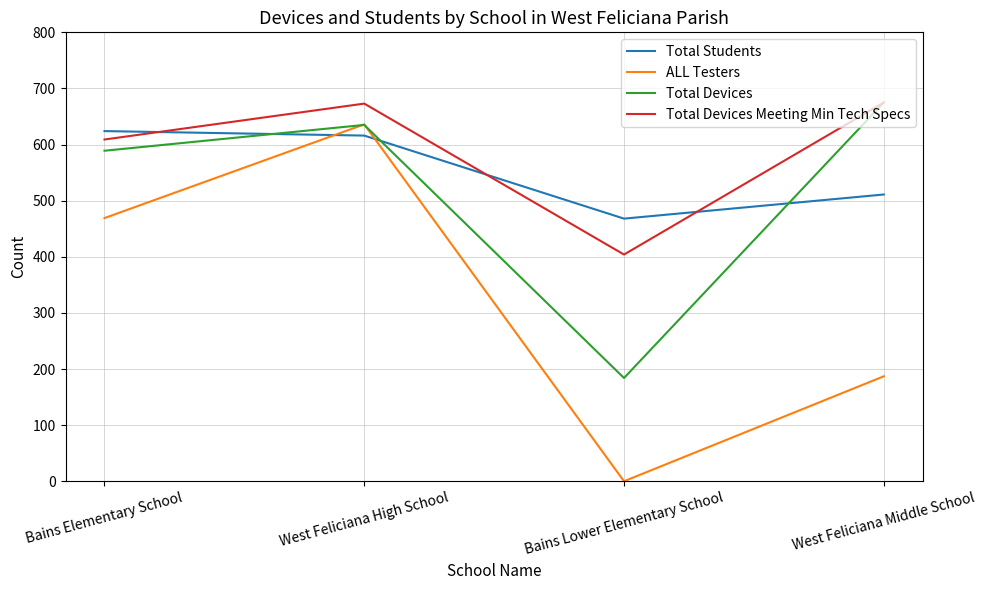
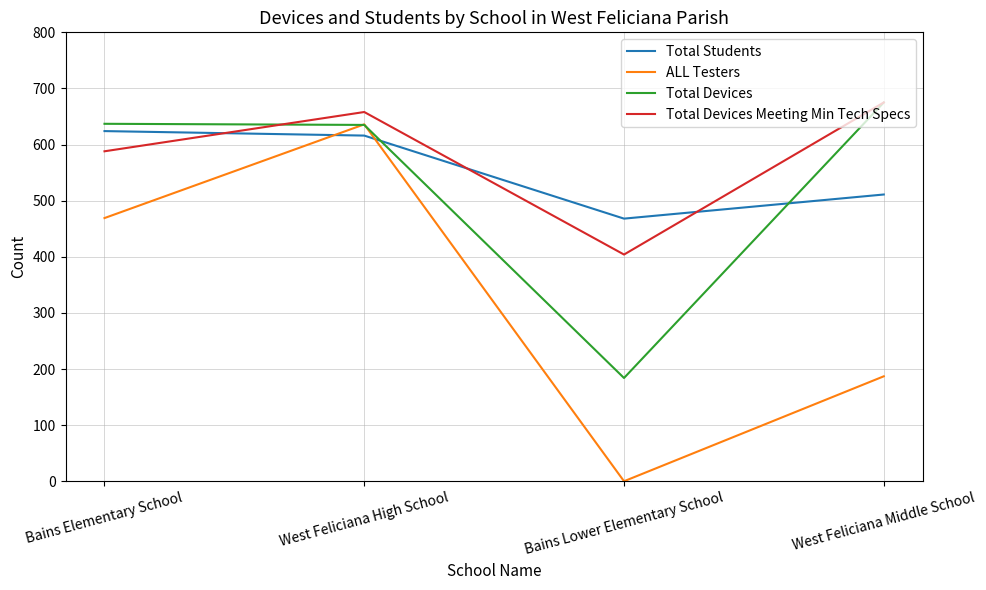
Total Devices, Bains Elementary School: 590 -> 640
Total Devices Meeting Min Tech Specs, Bains Elementary School: 610 -> 590
Total Devices Meeting Min Tech Specs, West Feliciana High School: 670 -> 660
